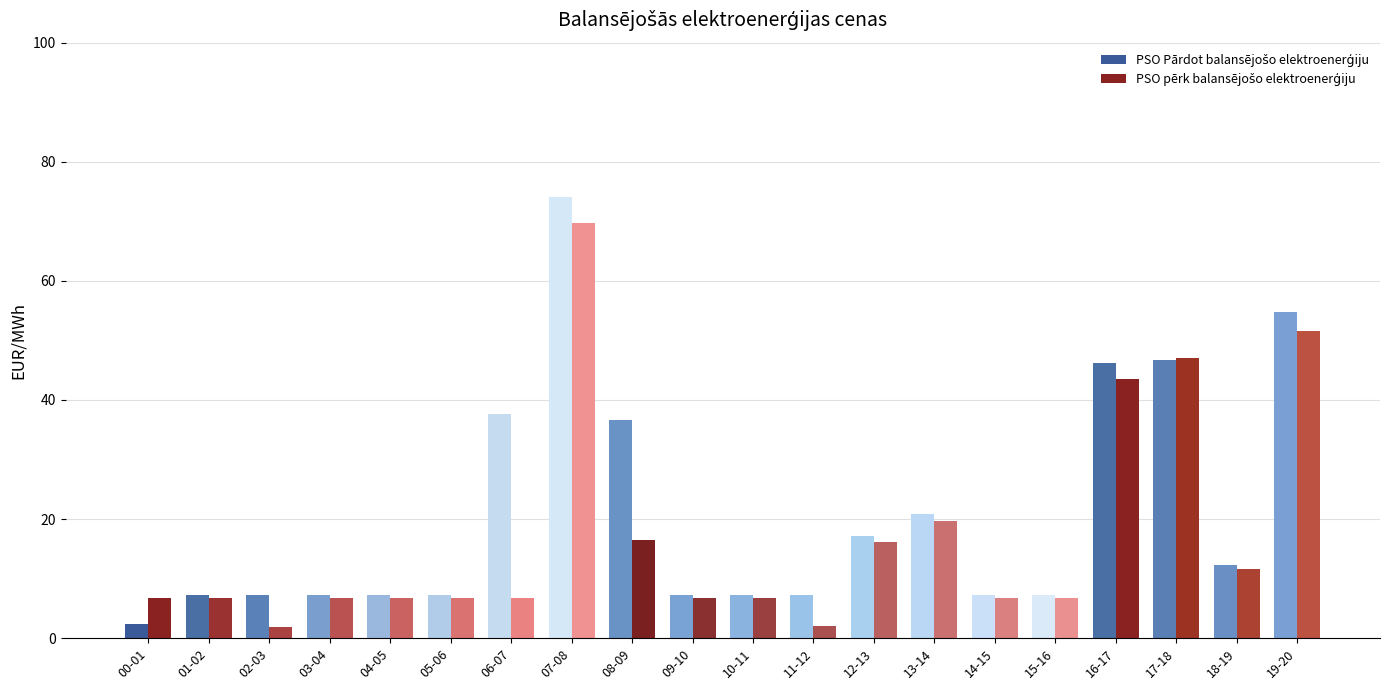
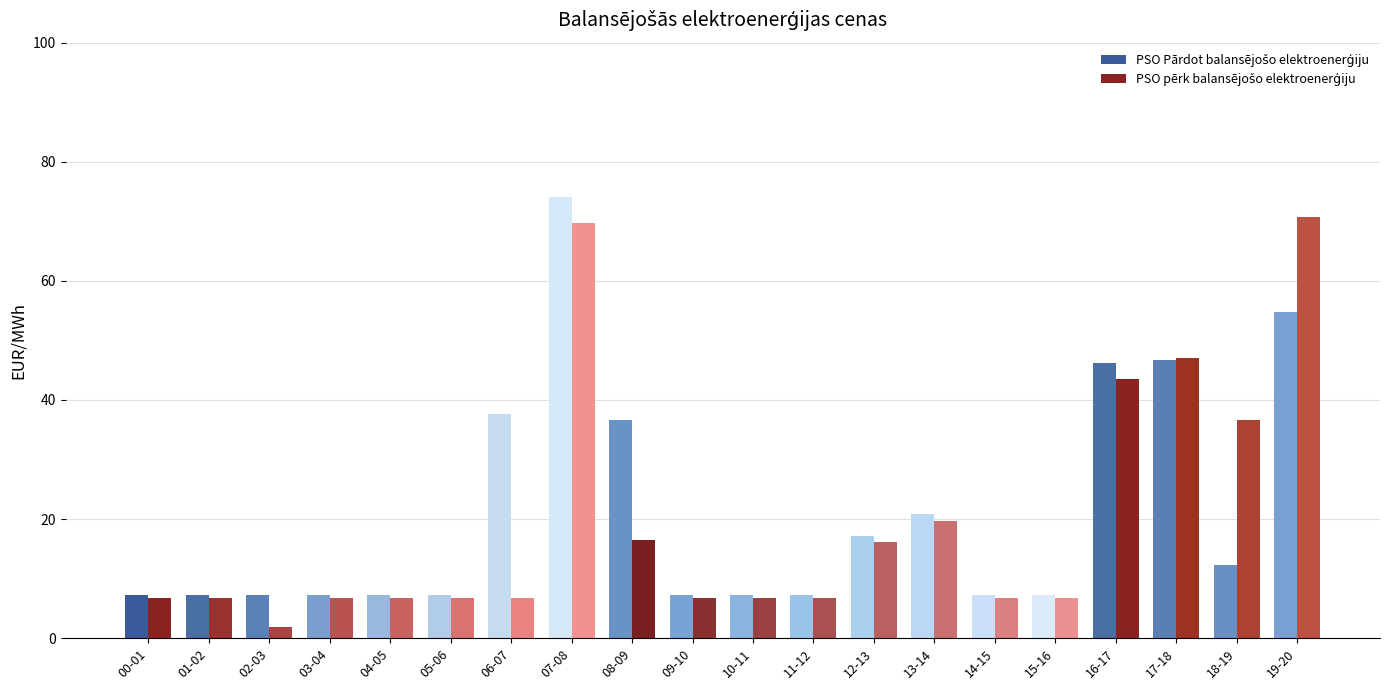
PSO Pārdot balansējošo elektroenerģiju, 00-01: 2 -> 7
PSO pērk balansējošo elektroenerģiju, 11-12: 2 -> 7
PSO pērk balansējošo elektroenerģiju, 18-19: 12 -> 37
PSO pērk balansējošo elektroenerģiju, 19-20: 52 -> 71
